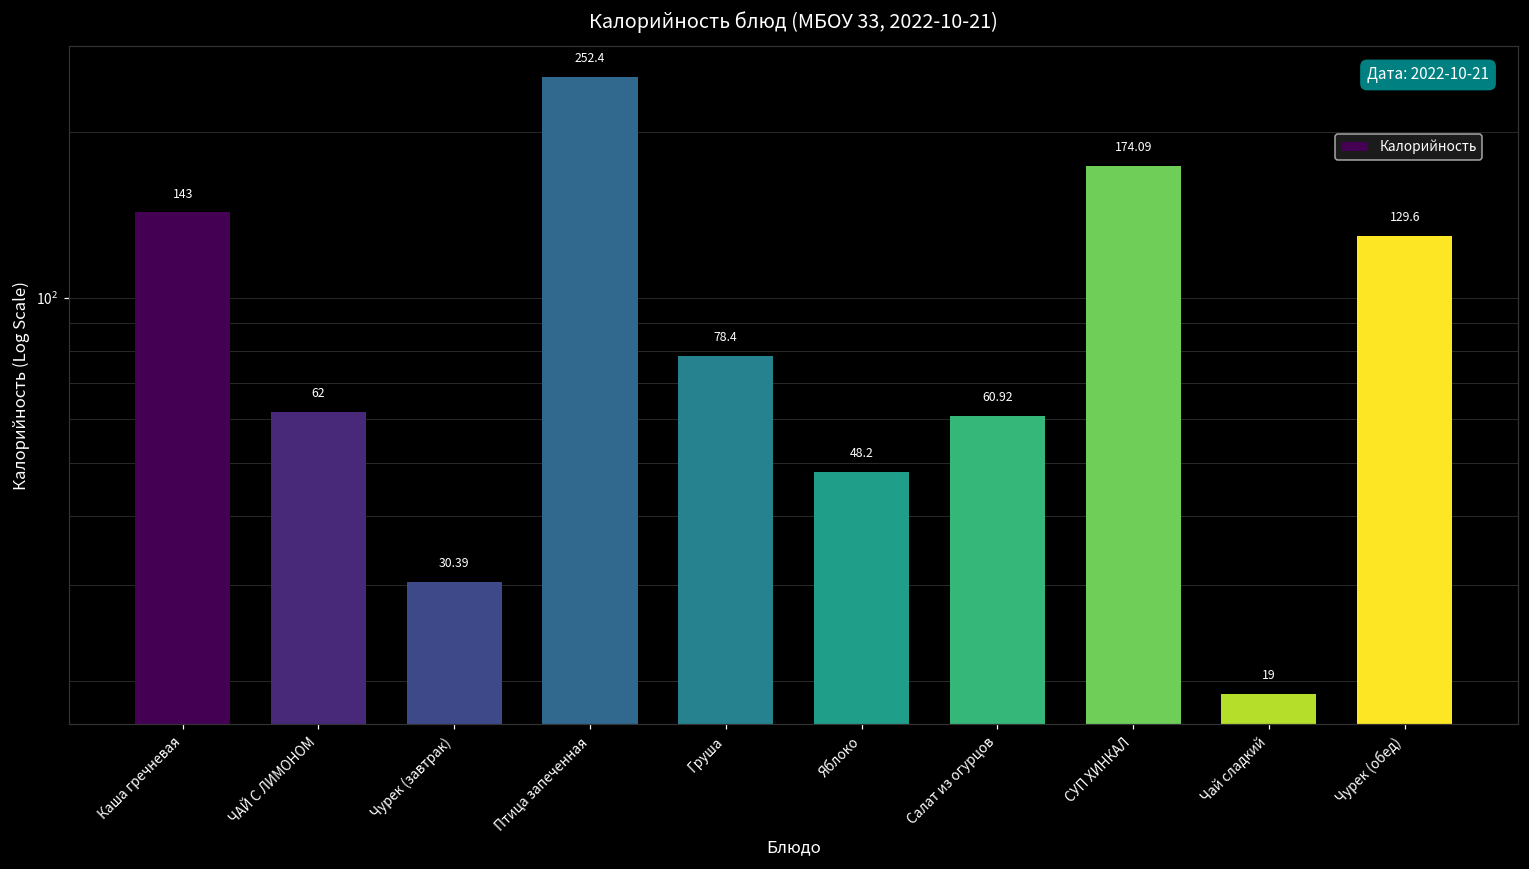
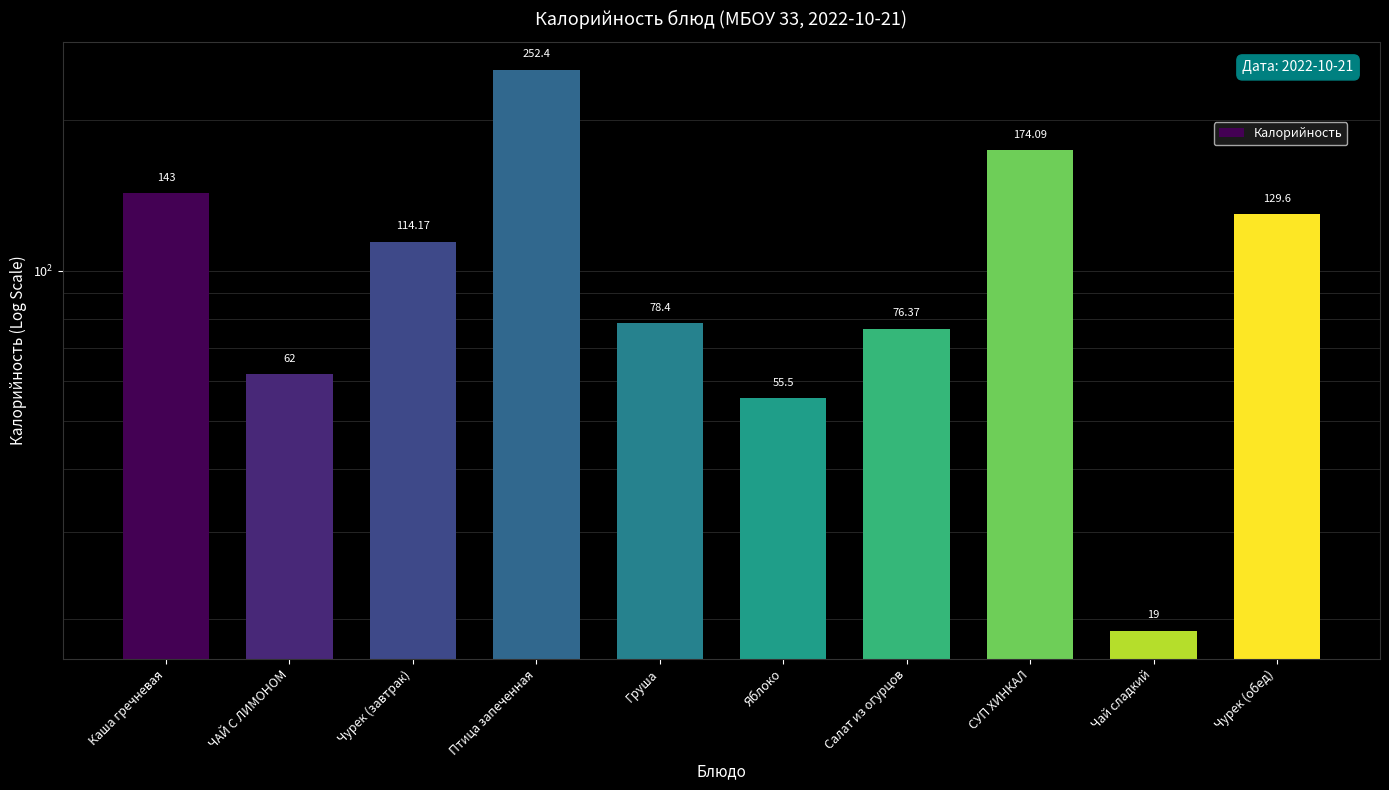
Чурек (завтрак): 30.39 -> 114.17
Яблоко: 48.2 -> 55.5
Салат из огурцов: 60.92 -> 76.37
